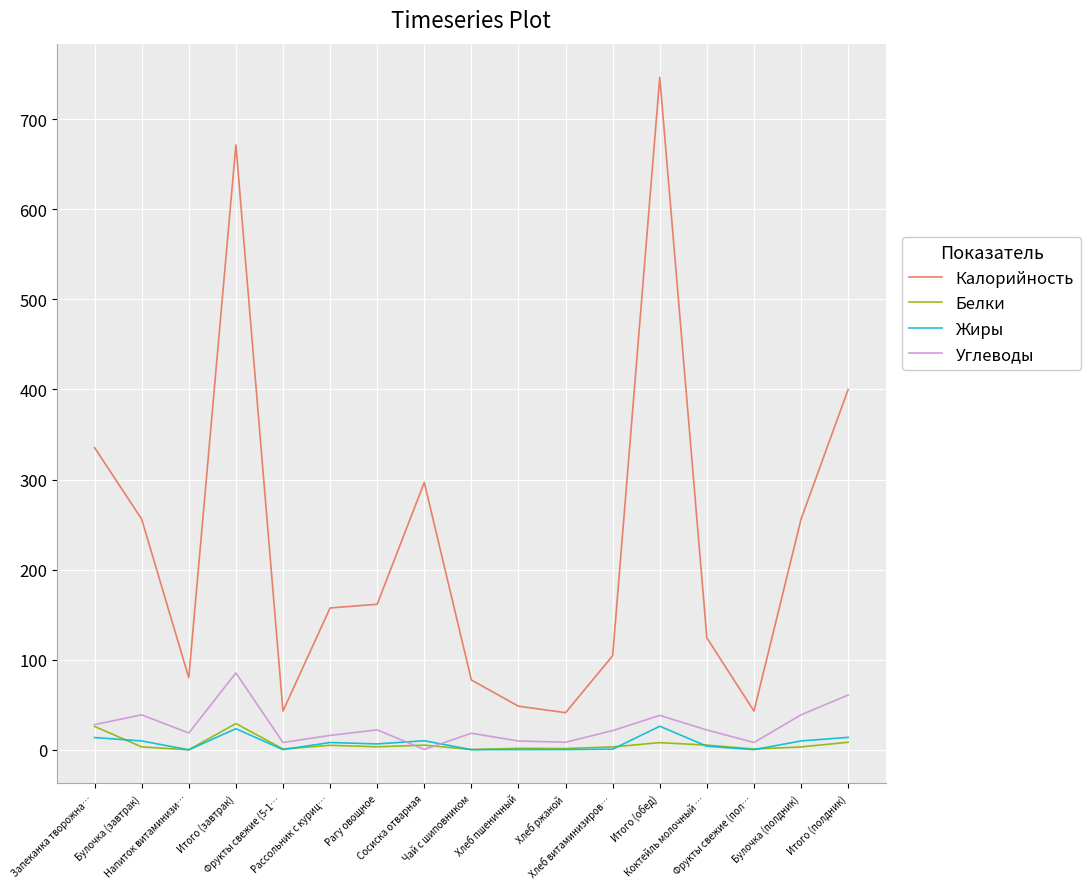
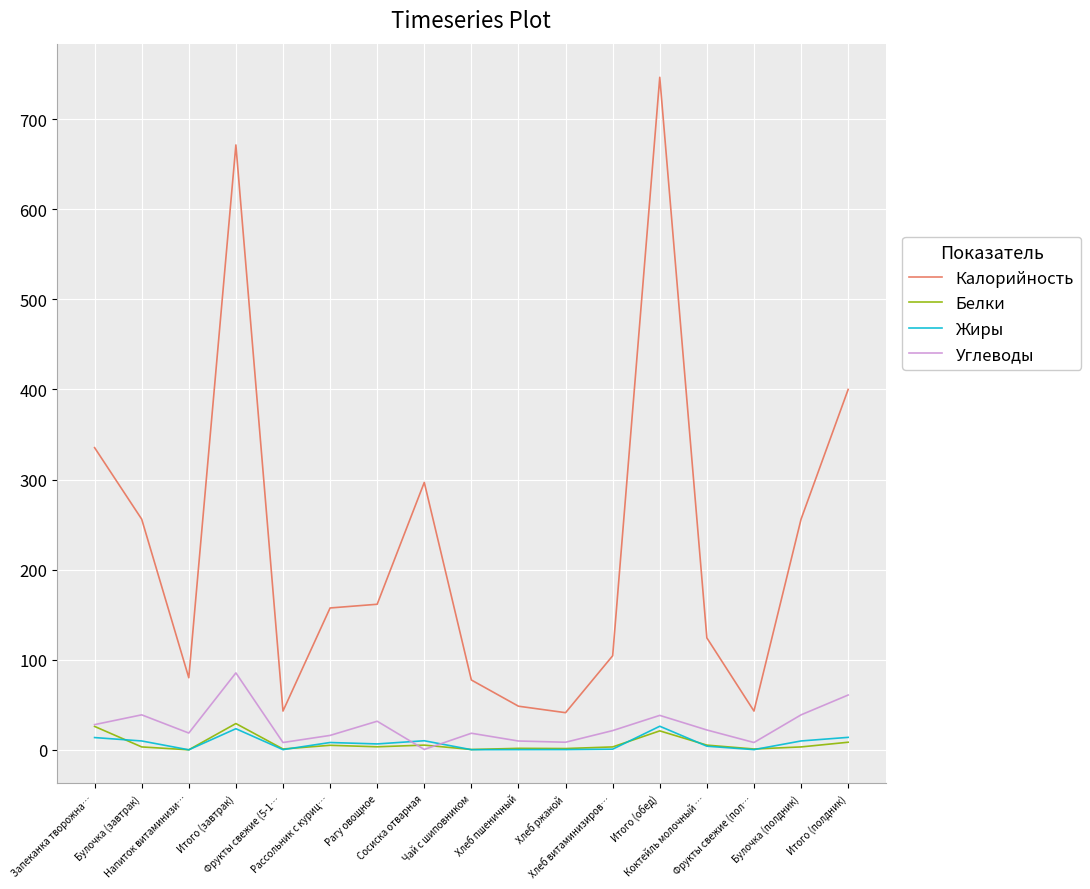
Углеводы, Рагу овощное: 20 -> 30
Белки, Итого (обед): 10 -> 20
